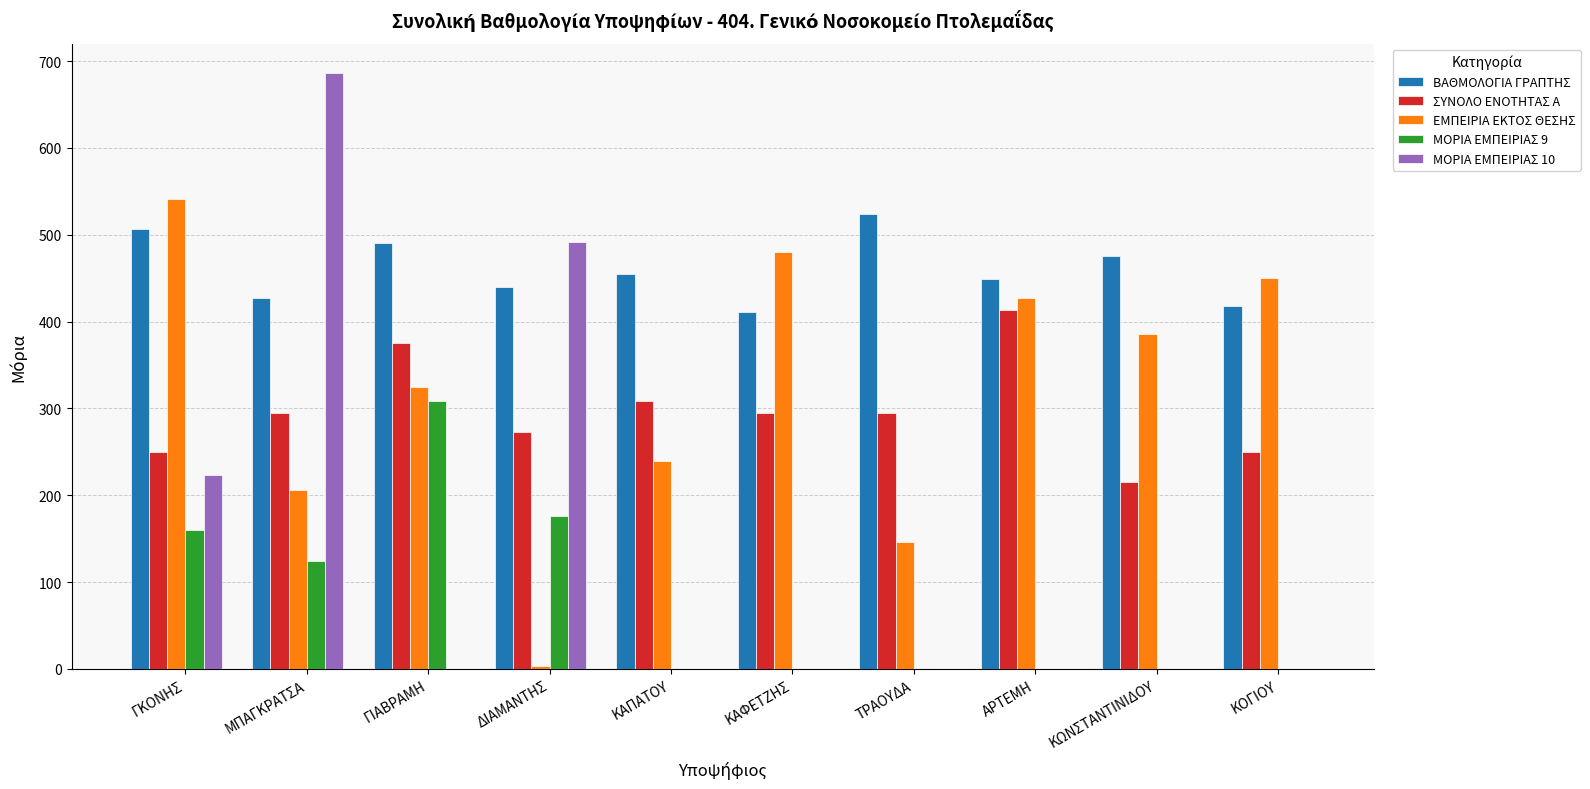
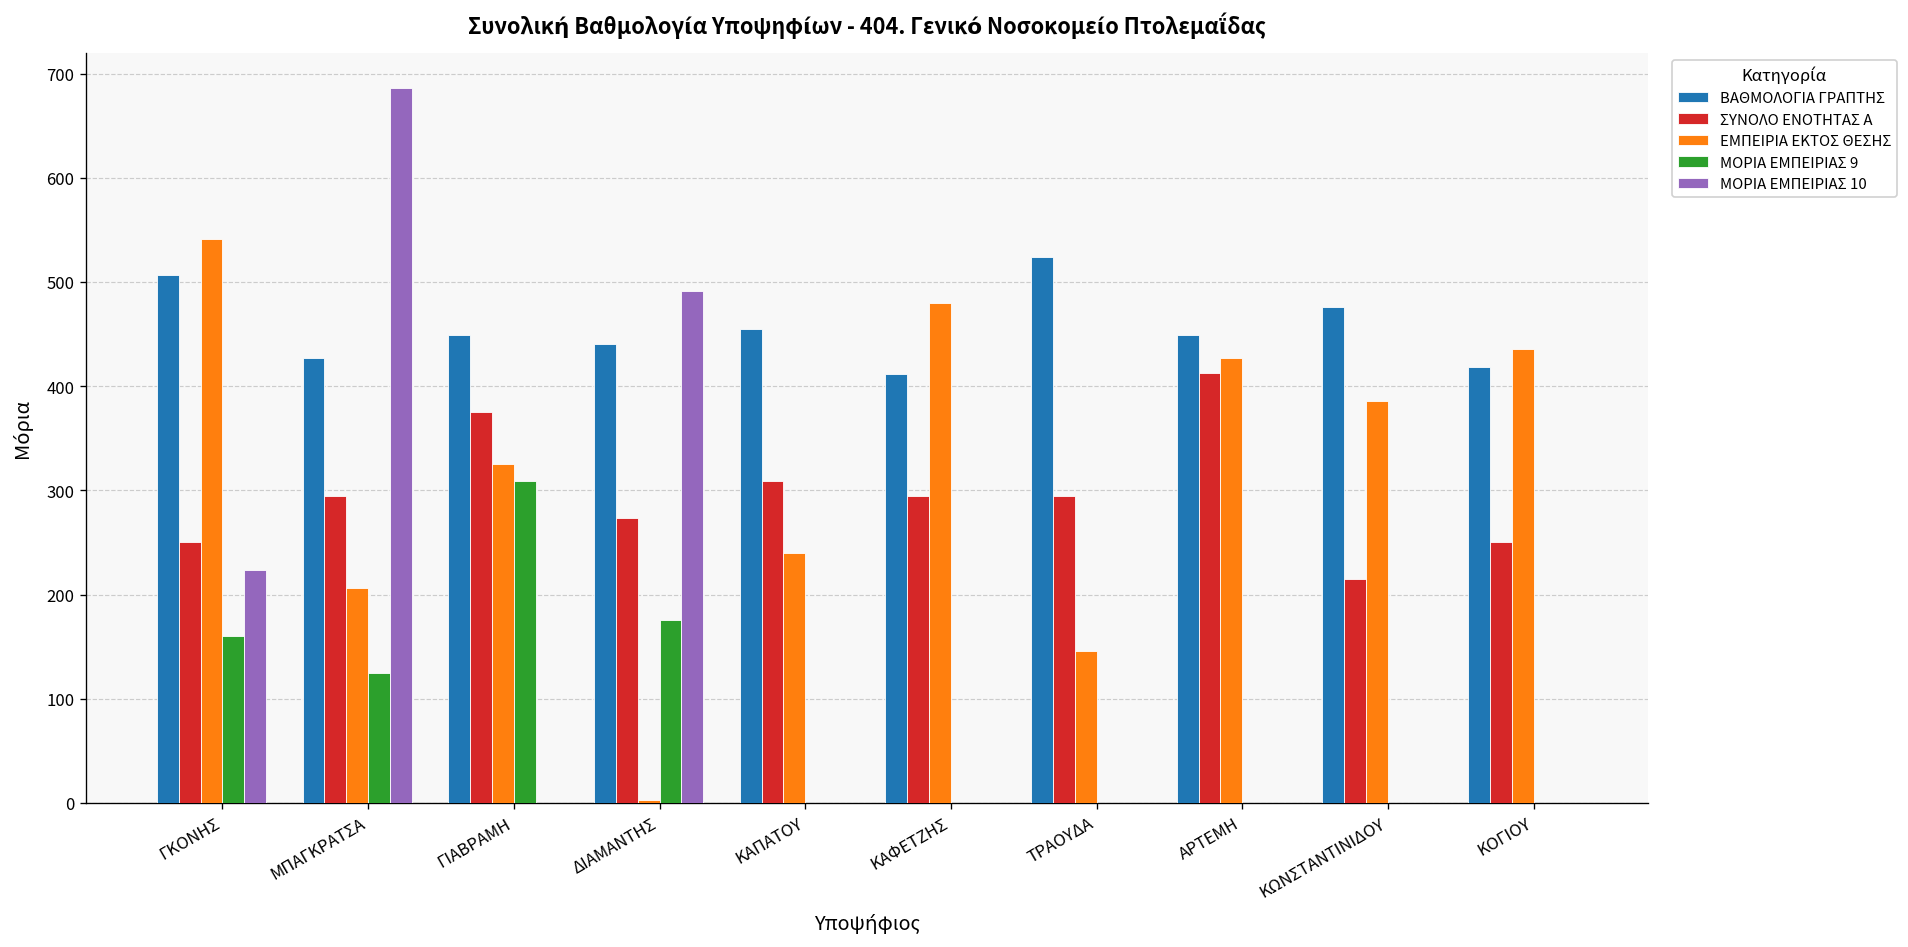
ΒΑΘΜΟΛΟΓΙΑ ΓΡΑΠΤΗΣ, ΓΙΑΒΡΑΜΗ: 490 -> 450
ΕΜΠΕΙΡΙΑ ΕΚΤΟΣ ΘΕΣΗΣ, ΚΟΓΙΟΥ: 450 -> 440
